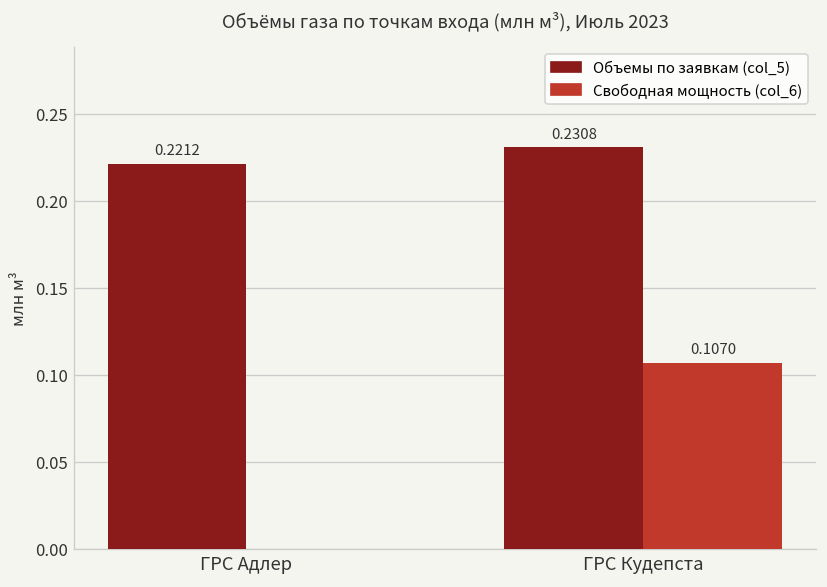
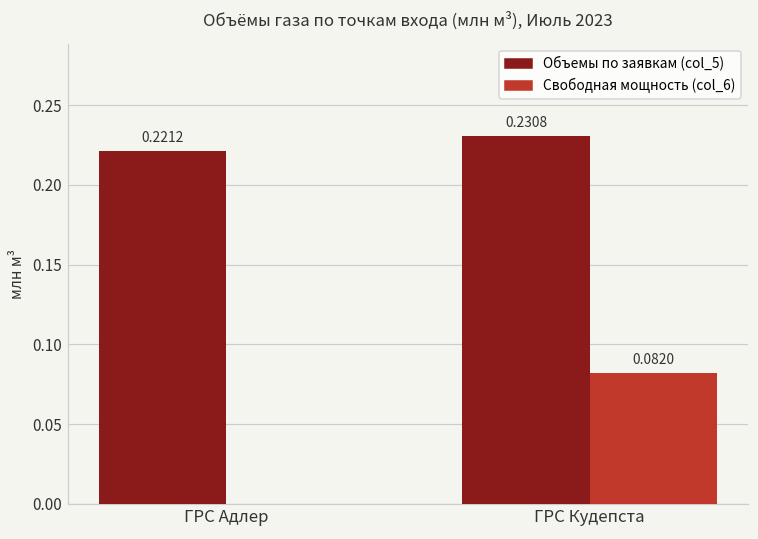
Свободная мощность (col_6), ГРС Кудепста: 0.1070 -> 0.0820
